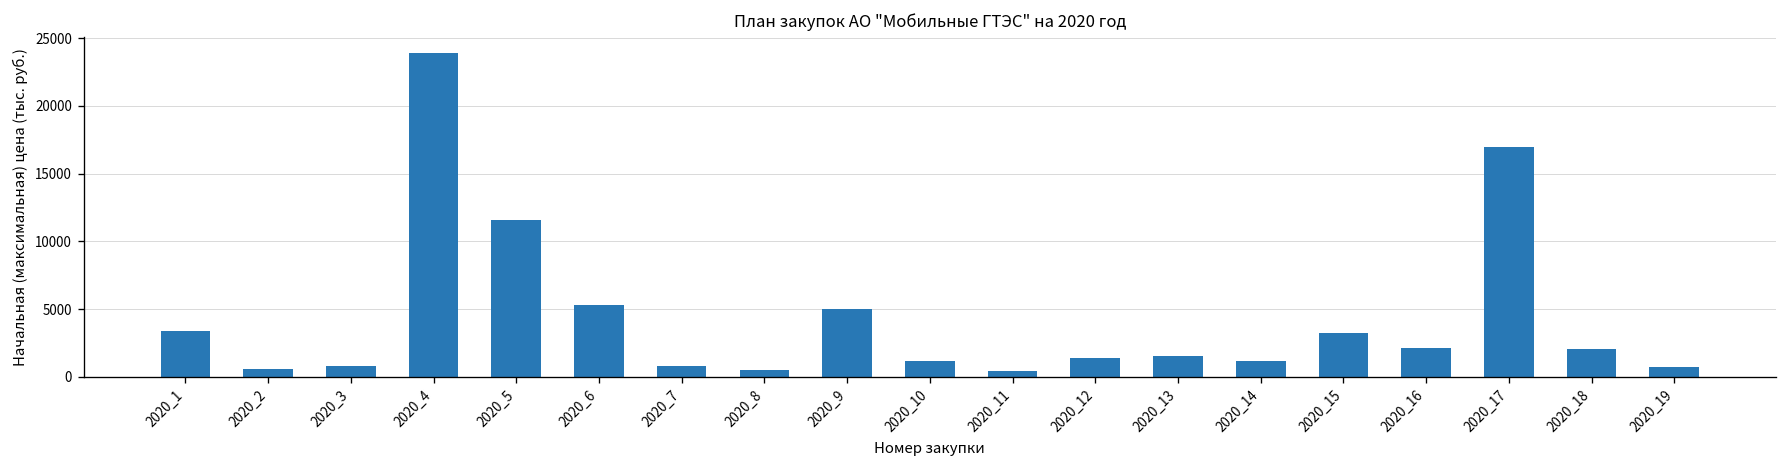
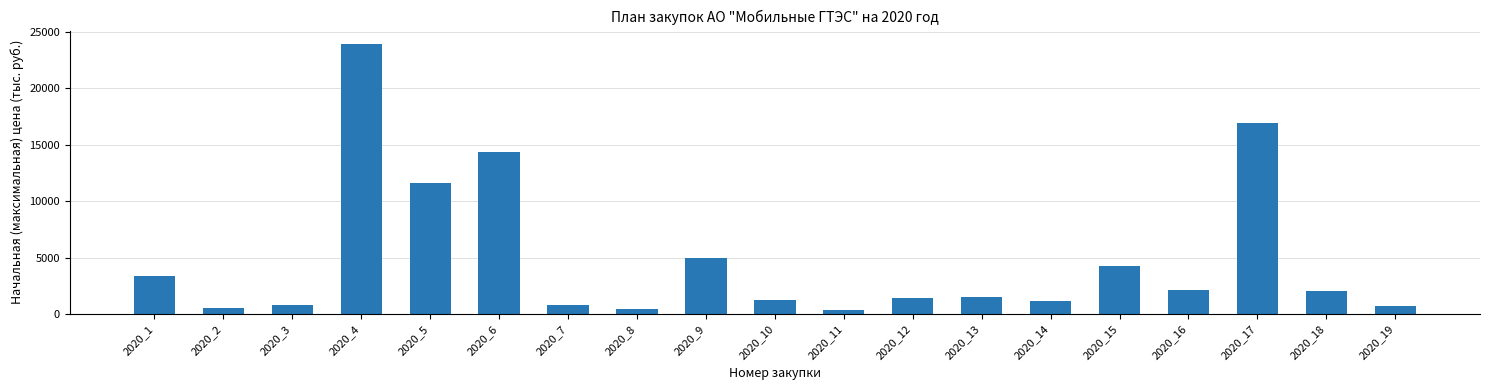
2020_6: 5300 -> 14400
2020_15: 3200 -> 4200
